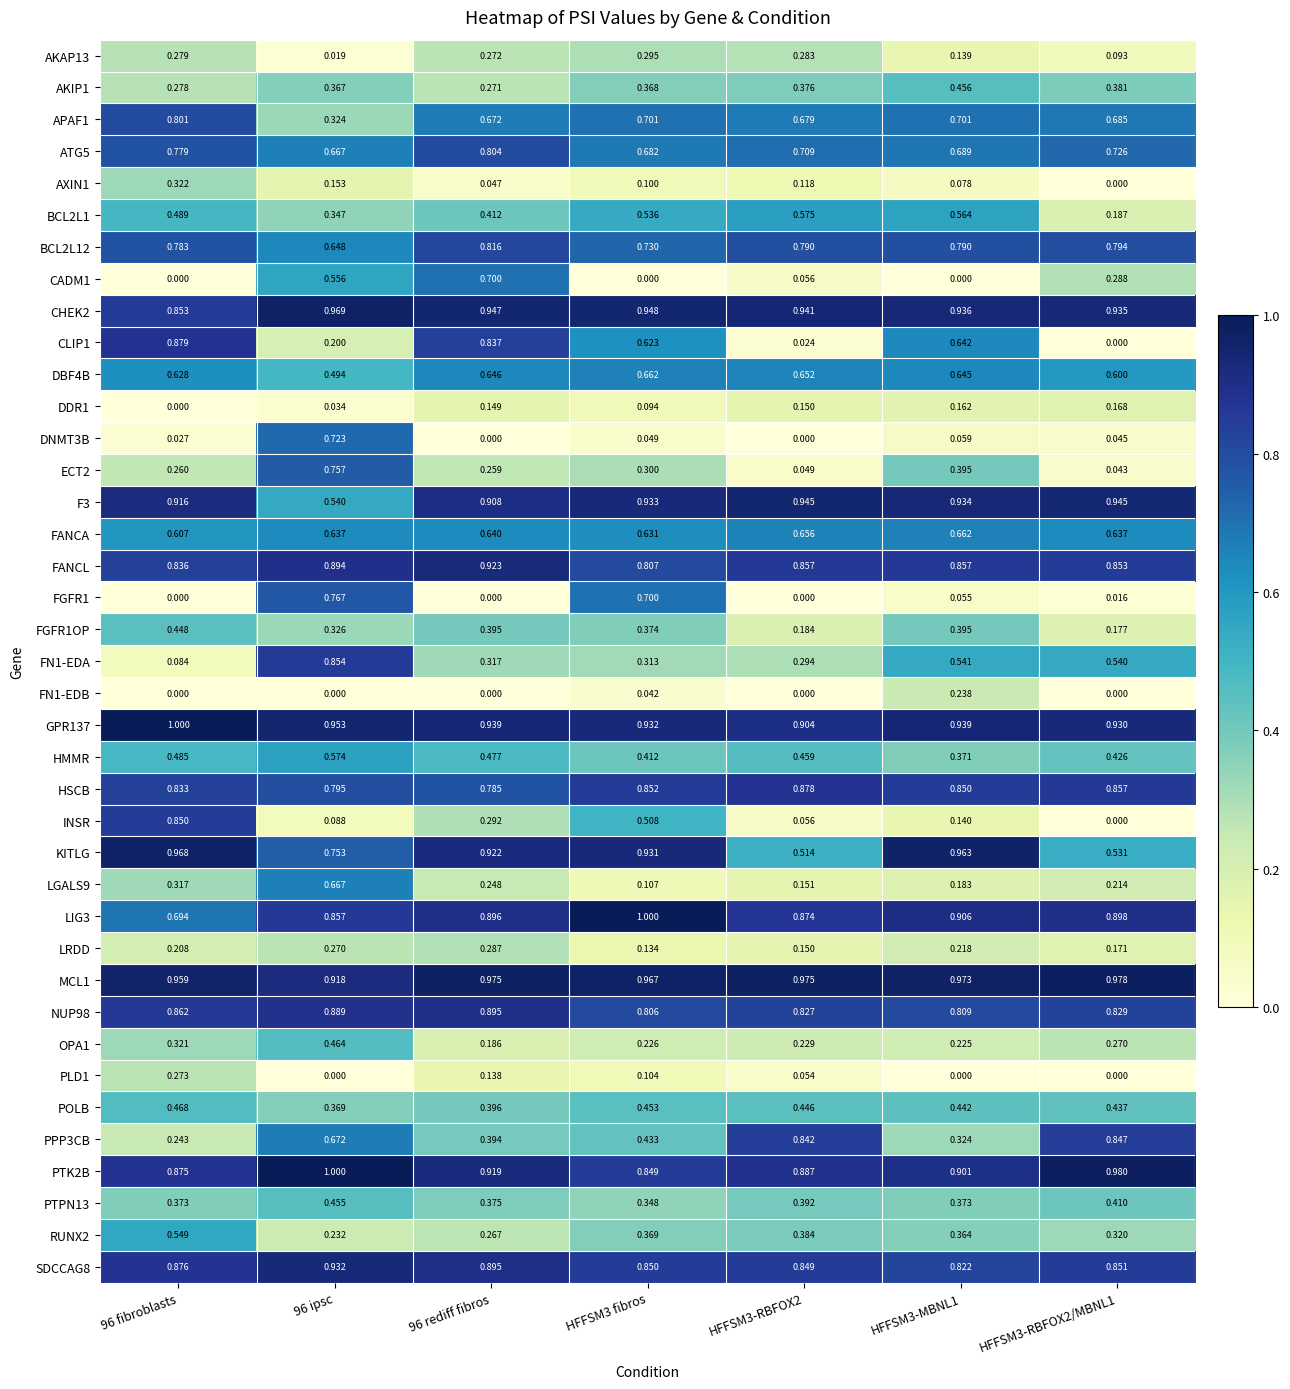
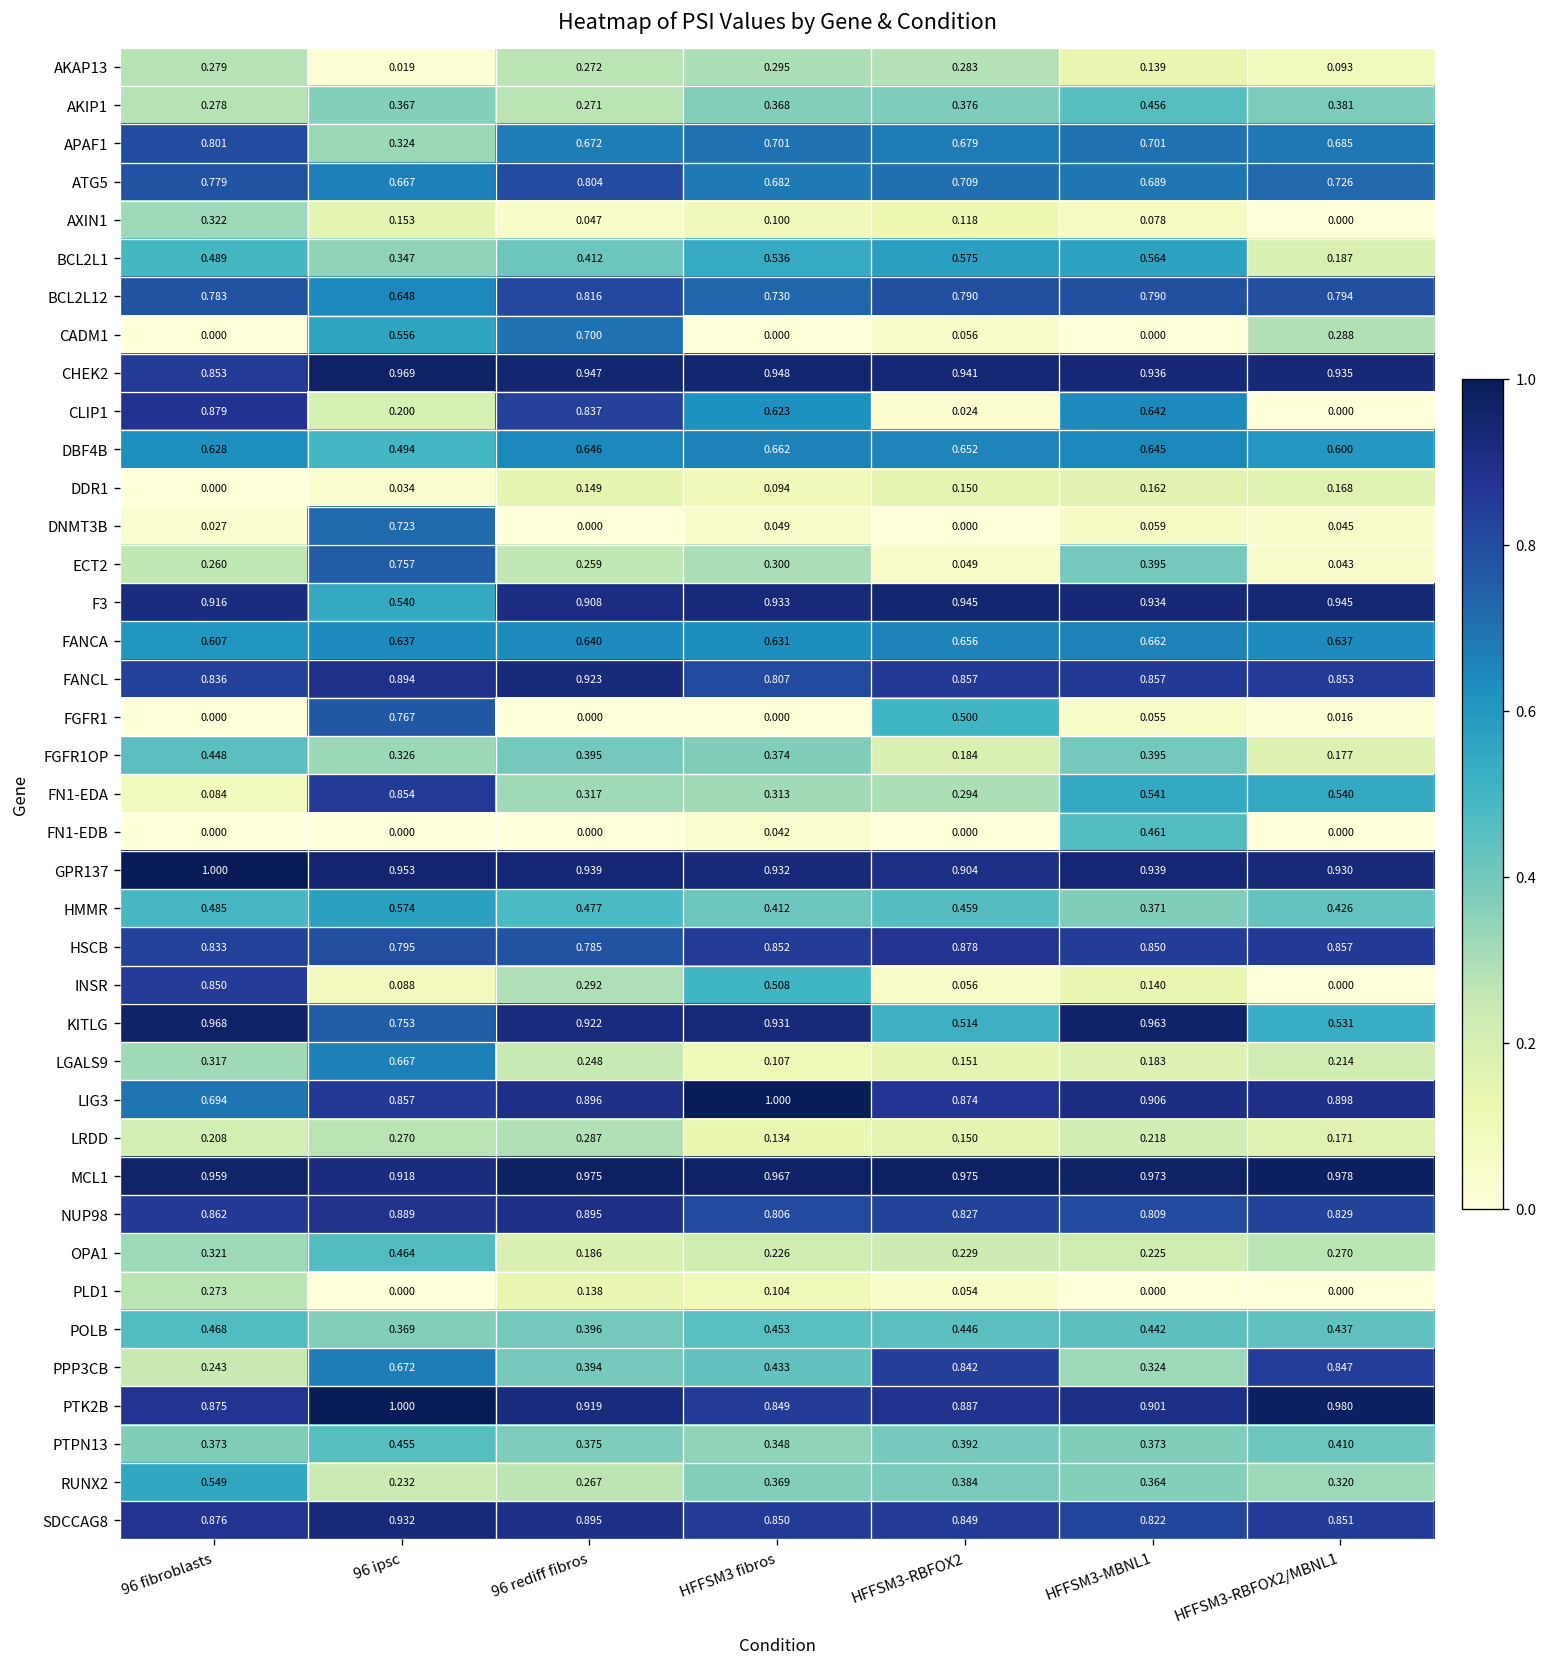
FGFR1, HFFSM3 fibros: 0.700 -> 0.000
FGFR1, HFFSM3-RBFOX2: 0.000 -> 0.500
FN1-EDB, HFFSM3-MBNL1: 0.238 -> 0.461
